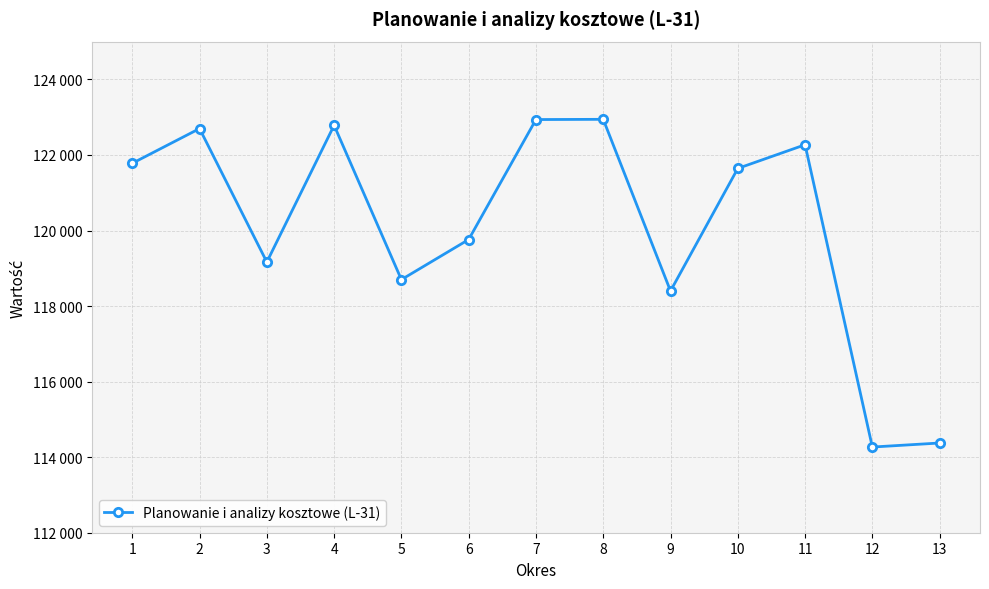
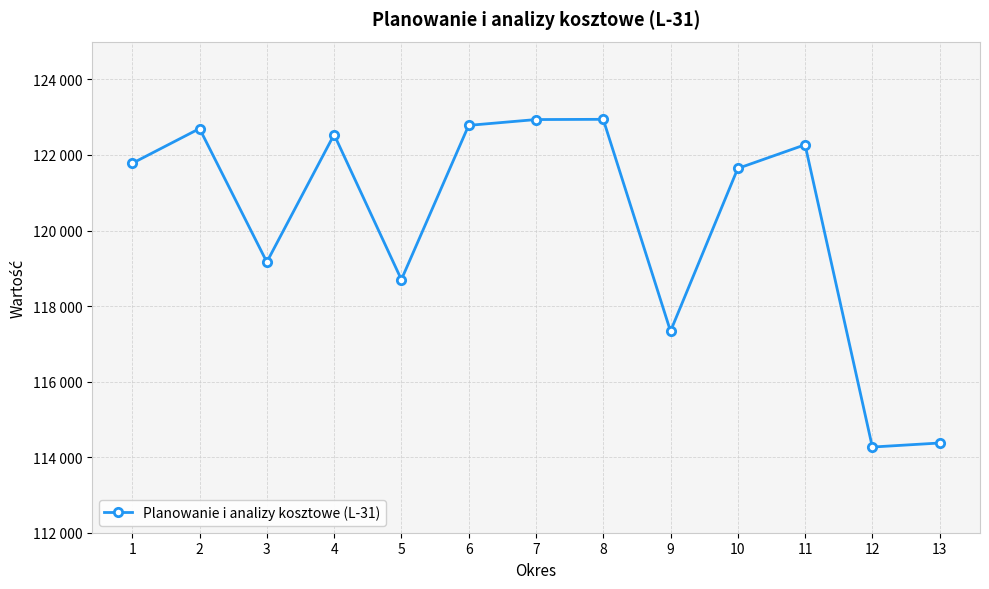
4: 122800 -> 122500
6: 119800 -> 122800
9: 118400 -> 117300
